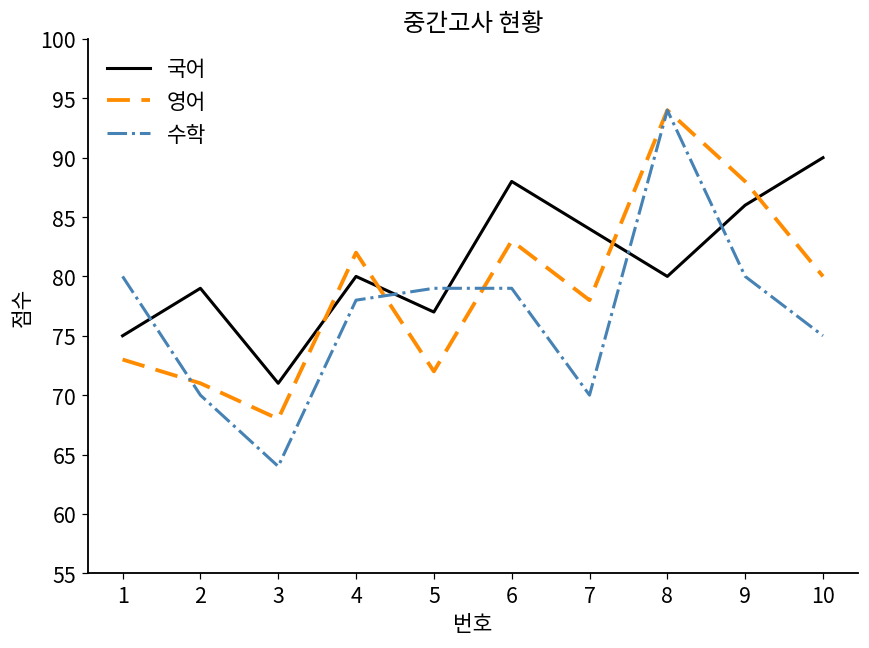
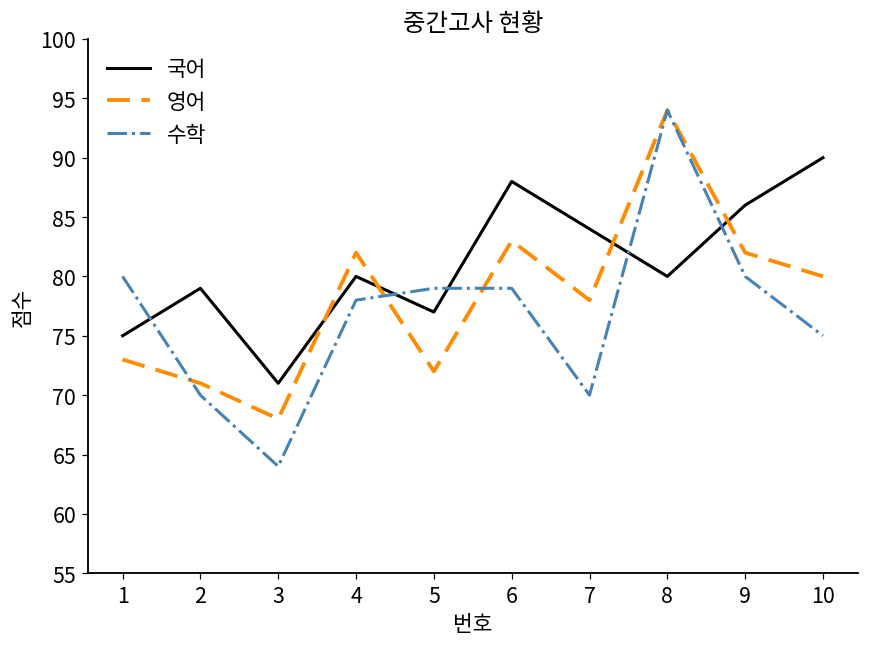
영어, 9: 88 -> 82
